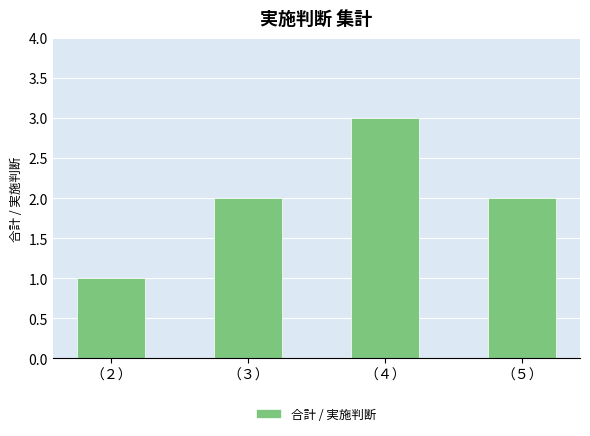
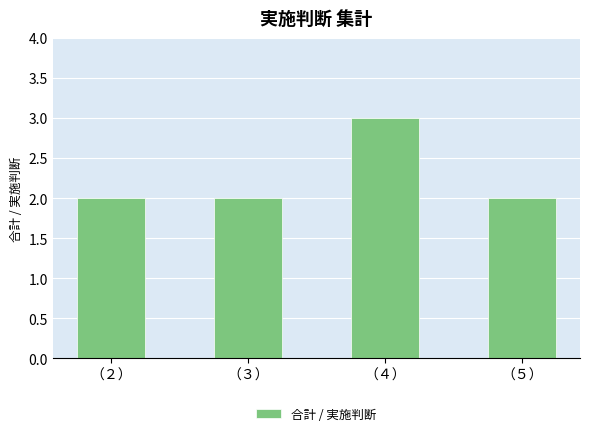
（２）: 1 -> 2
